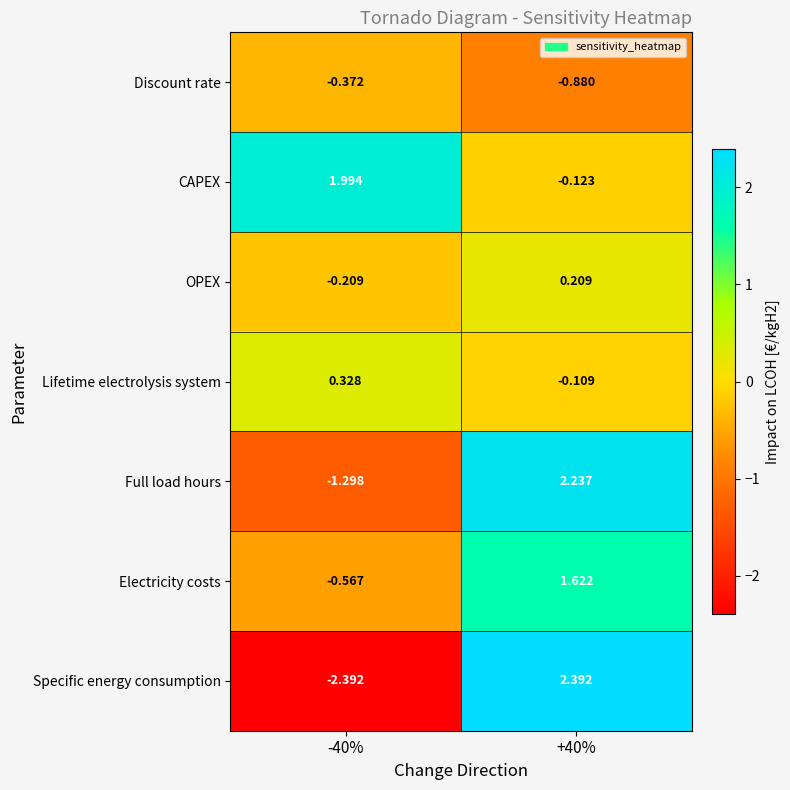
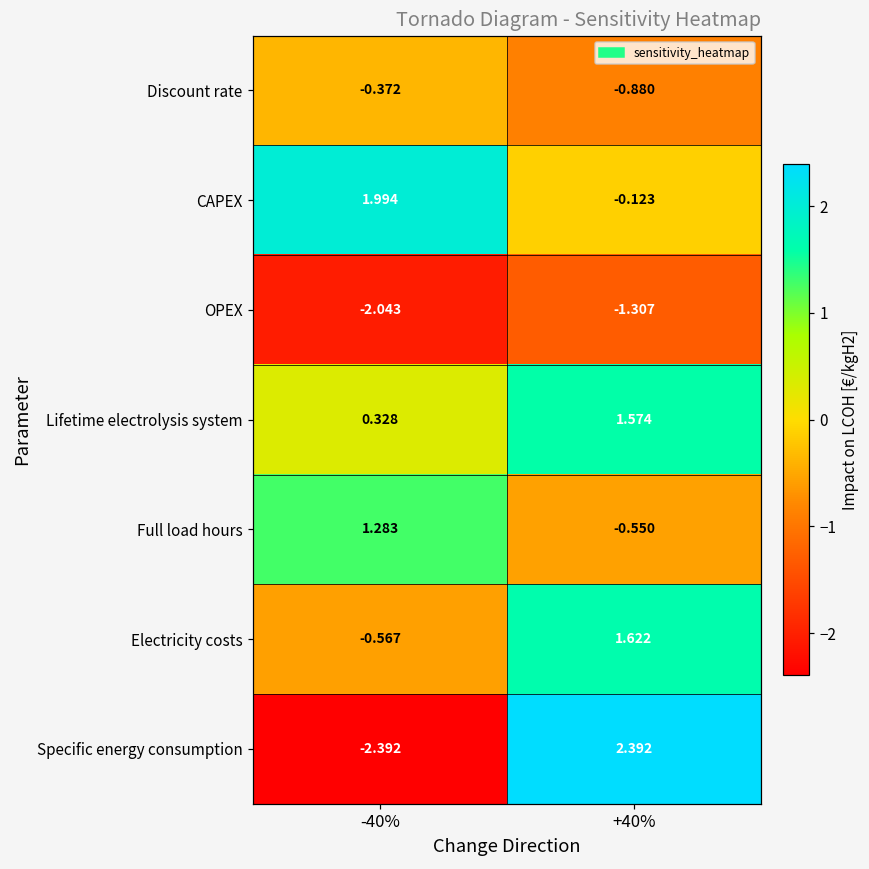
OPEX, -40%: -0.209 -> -2.043
OPEX, +40%: 0.209 -> -1.307
Lifetime electrolysis system, +40%: -0.109 -> 1.574
Full load hours, -40%: -1.298 -> 1.283
Full load hours, +40%: 2.237 -> -0.550
